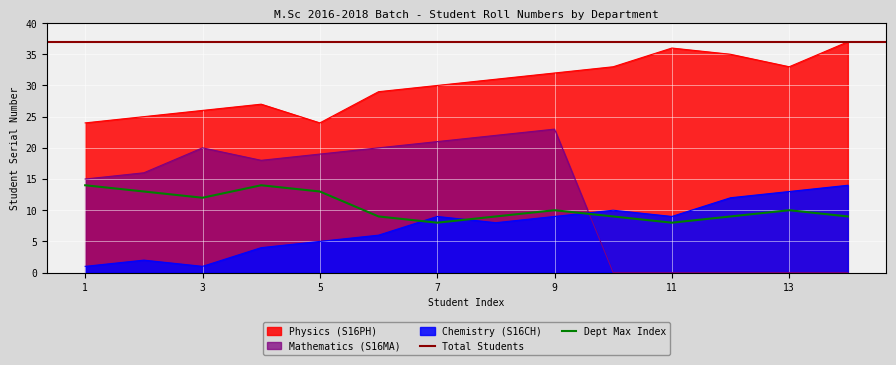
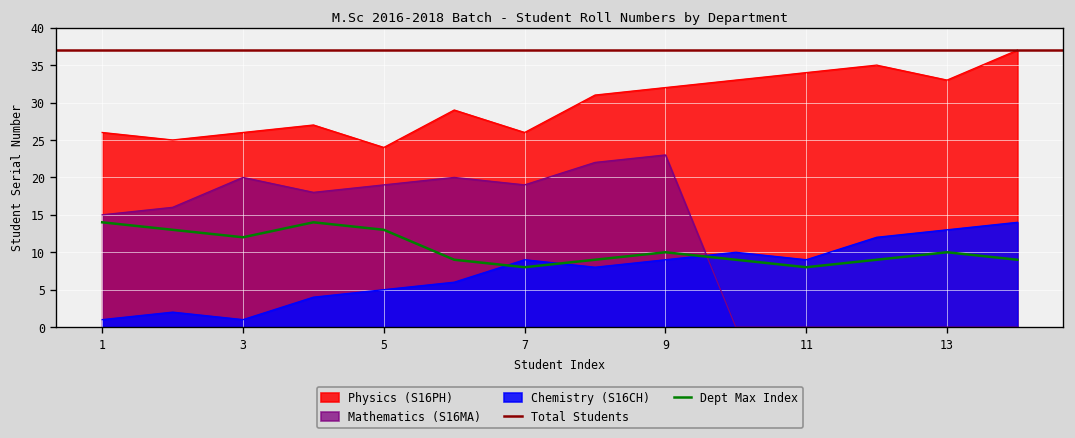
Physics (S16PH), 1: 24 -> 26
Physics (S16PH), 7: 30 -> 26
Mathematics (S16MA), 7: 21 -> 19
Physics (S16PH), 11: 36 -> 34
